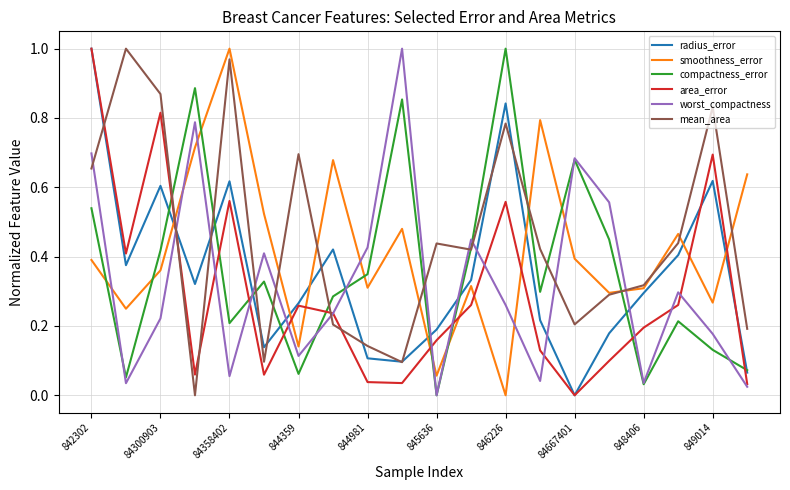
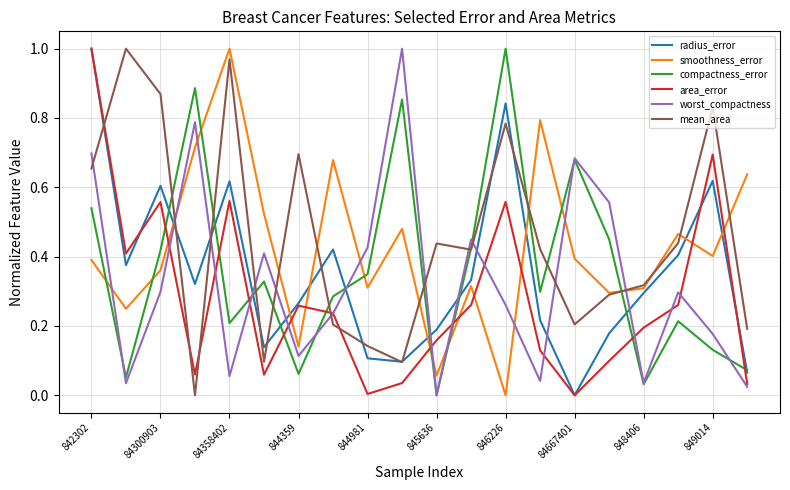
area_error, 84300903: 0.82 -> 0.56
worst_compactness, 84300903: 0.22 -> 0.30
area_error, 844981: 0.04 -> 0.00
smoothness_error, 849014: 0.27 -> 0.40
